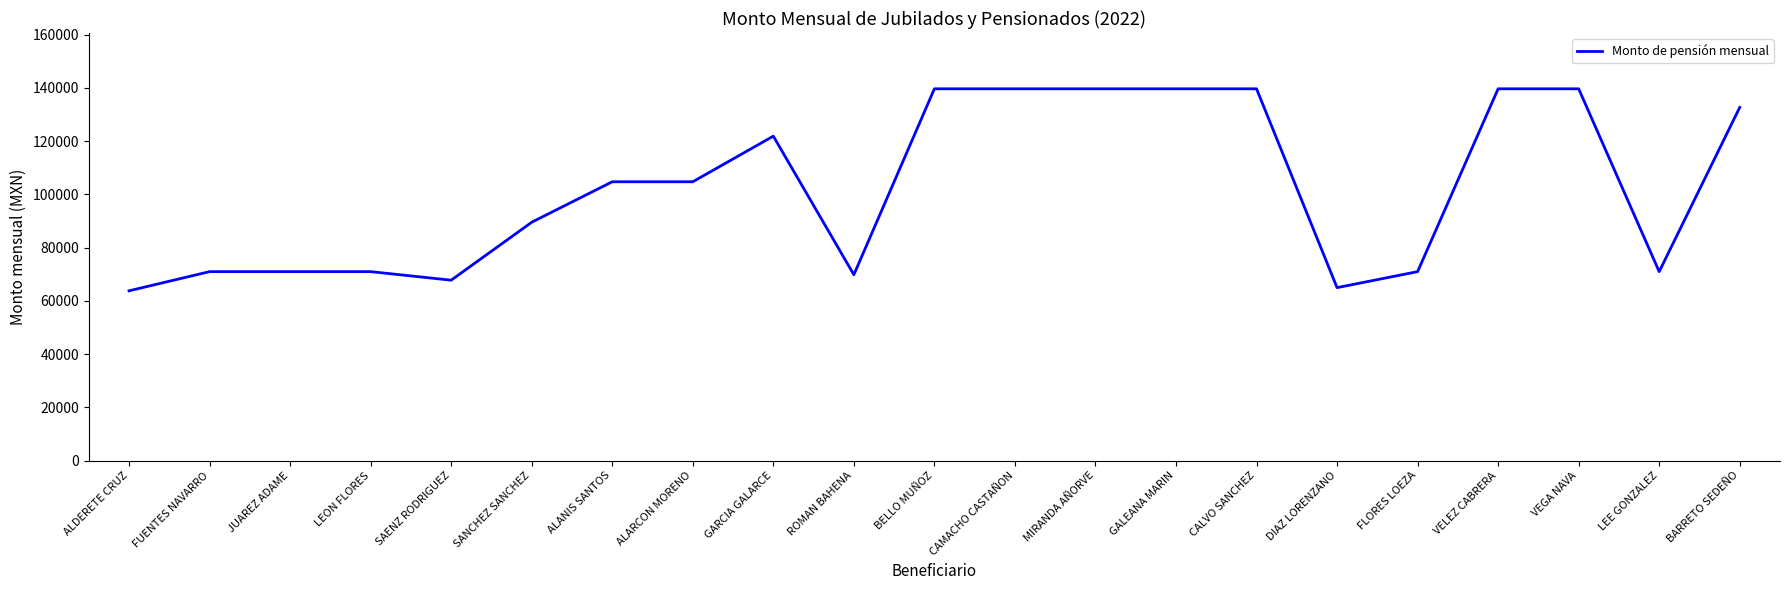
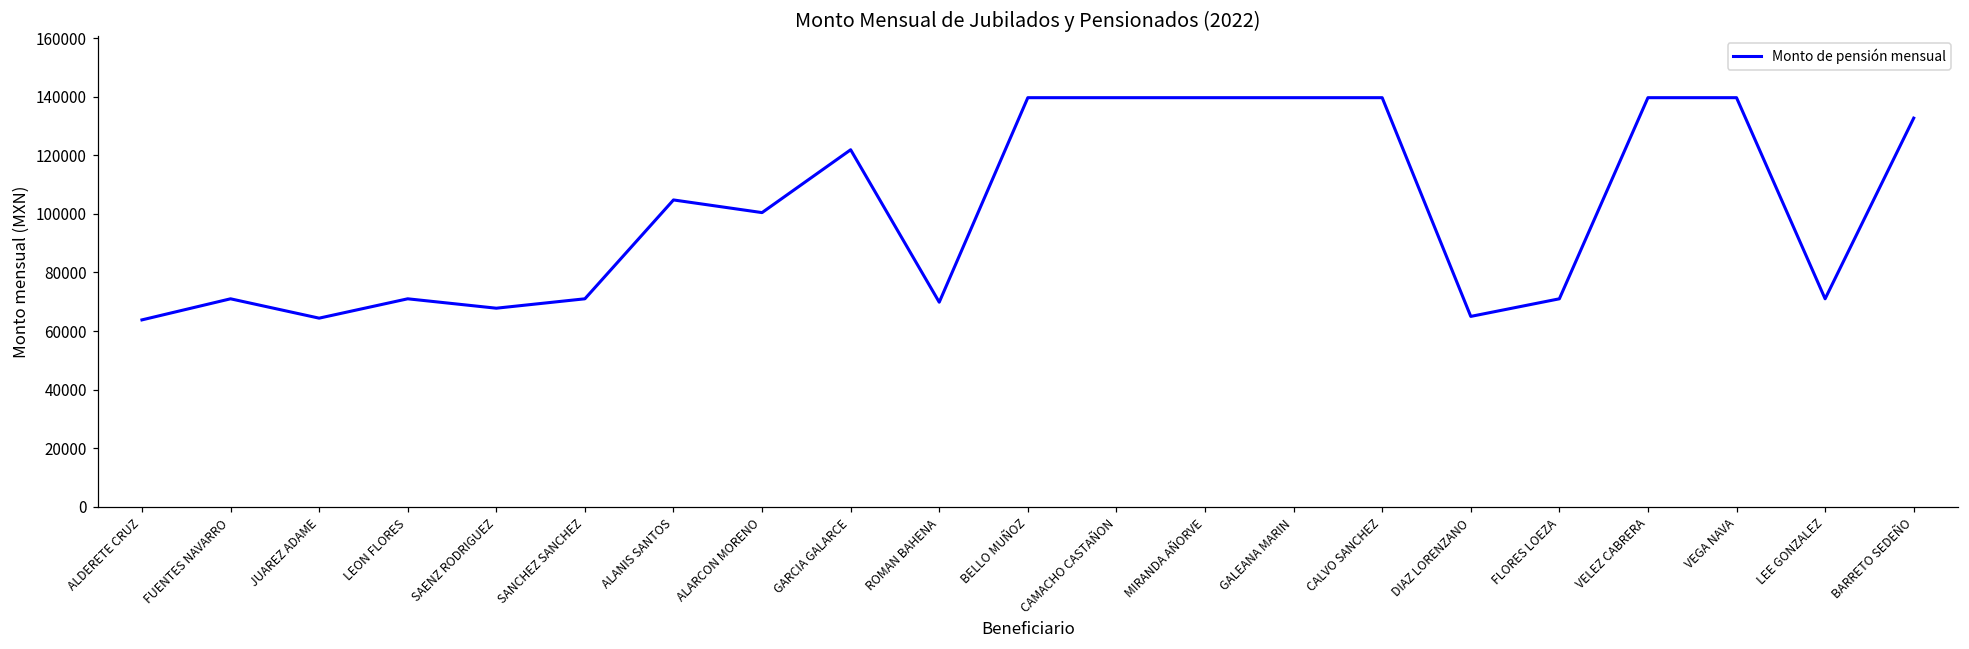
JUAREZ ADAME: 71000 -> 64000
SANCHEZ SANCHEZ: 90000 -> 71000
ALARCON MORENO: 105000 -> 100000
